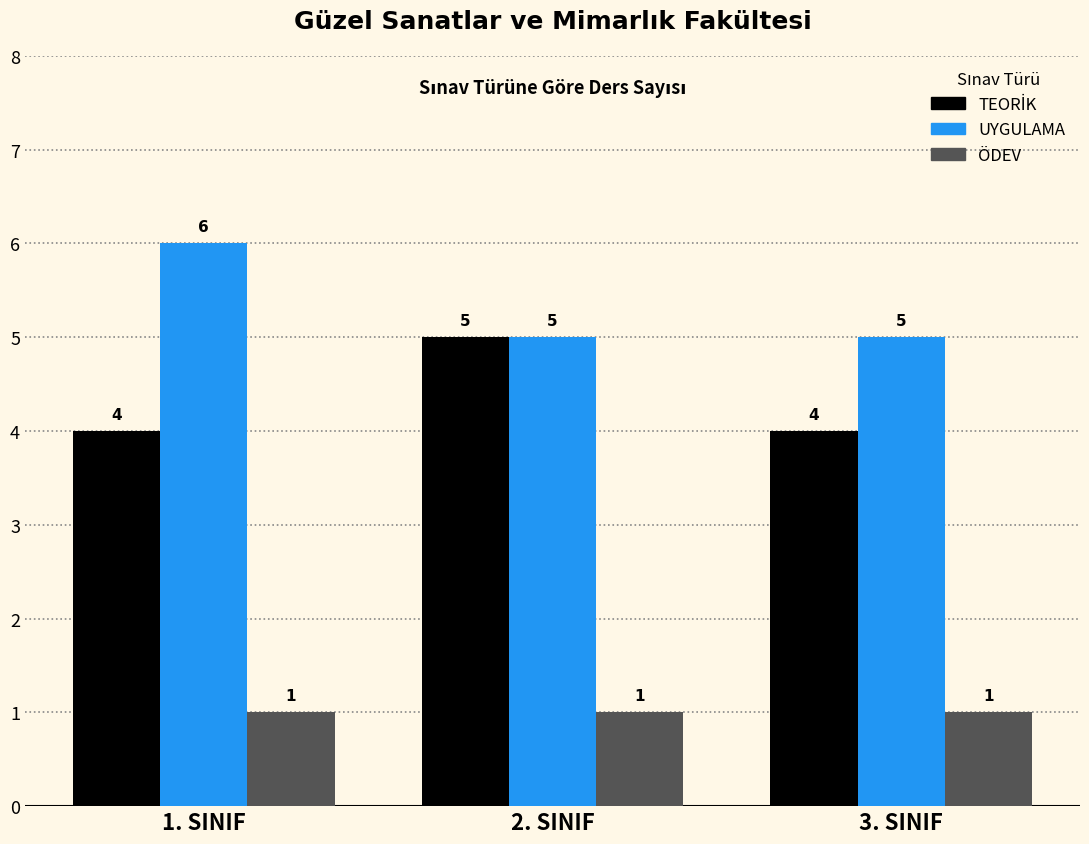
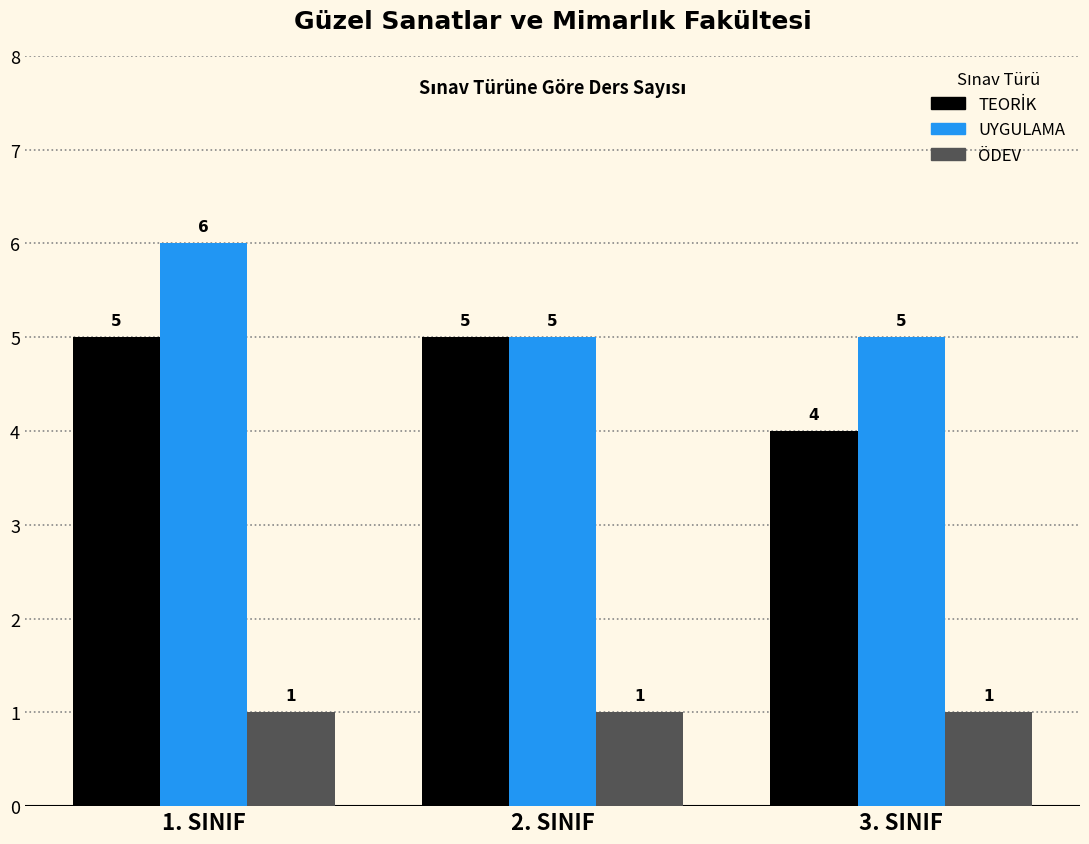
TEORİK, 1. SINIF: 4 -> 5
